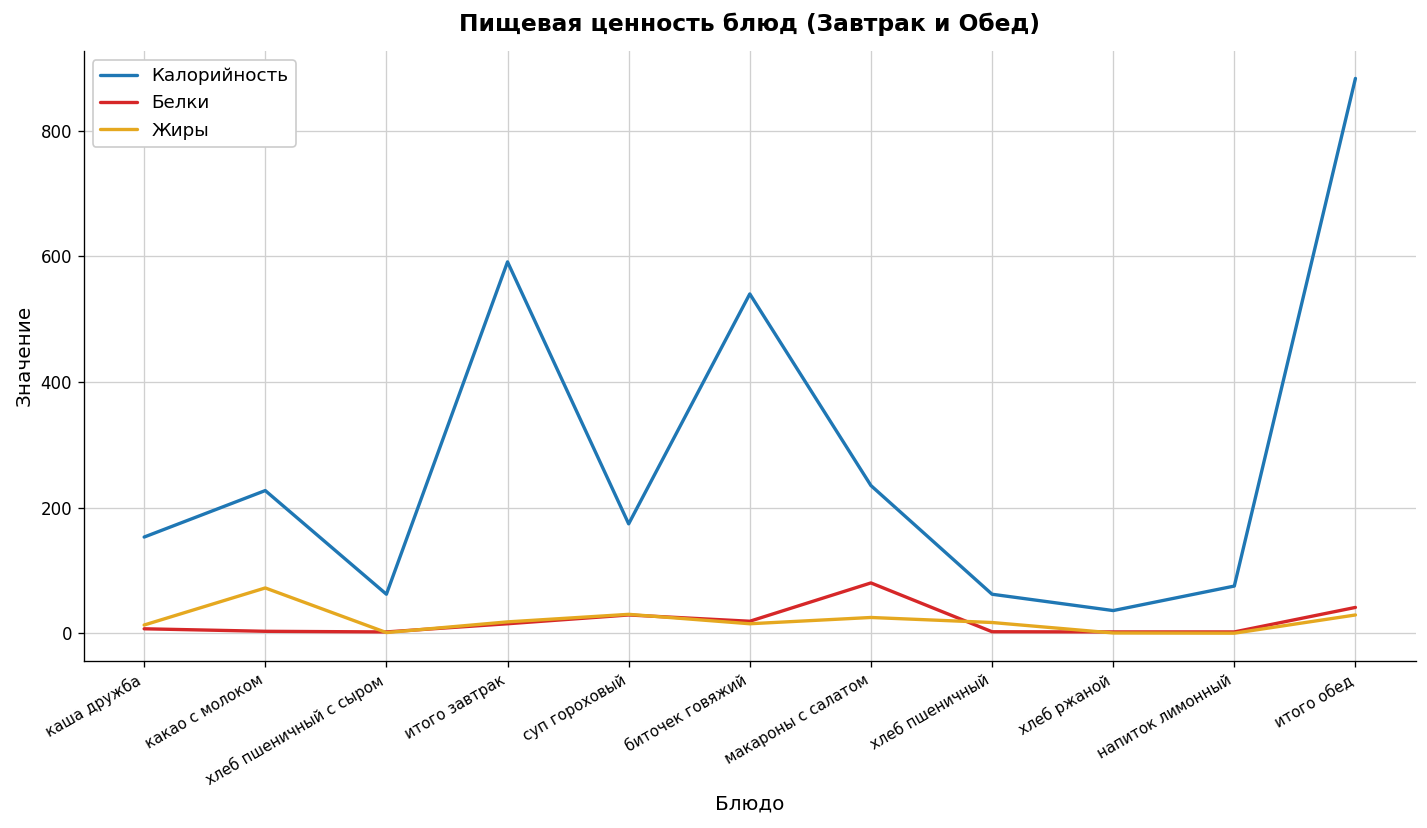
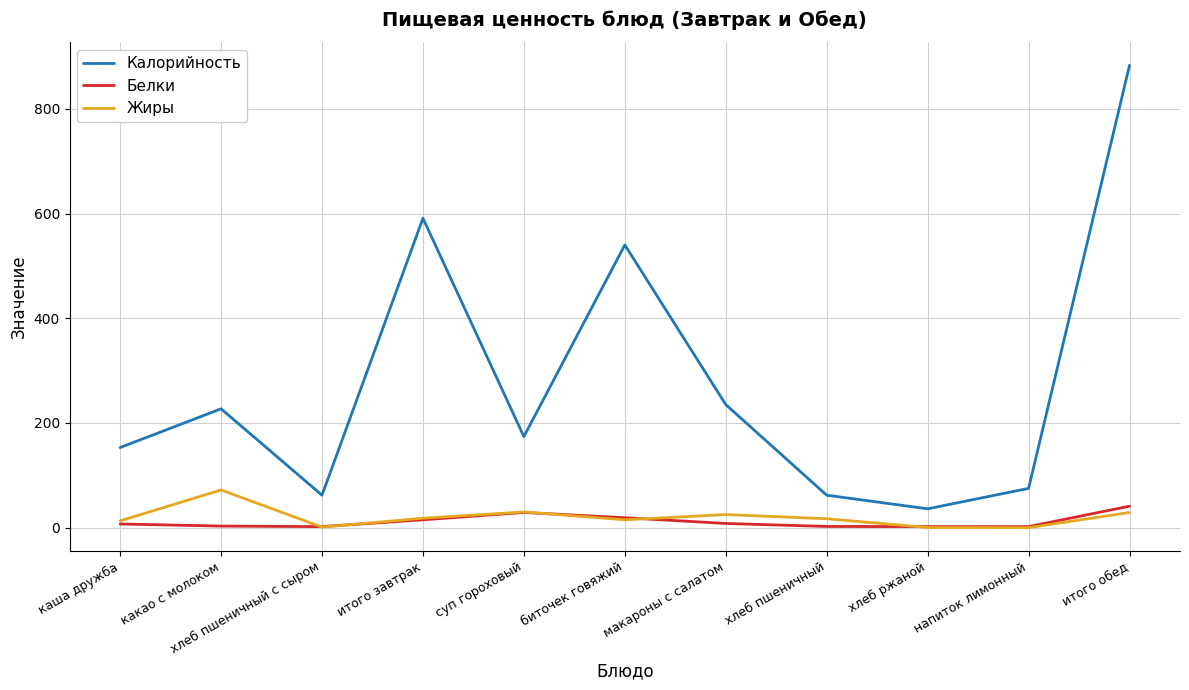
Белки, макароны с салатом: 80 -> 10
